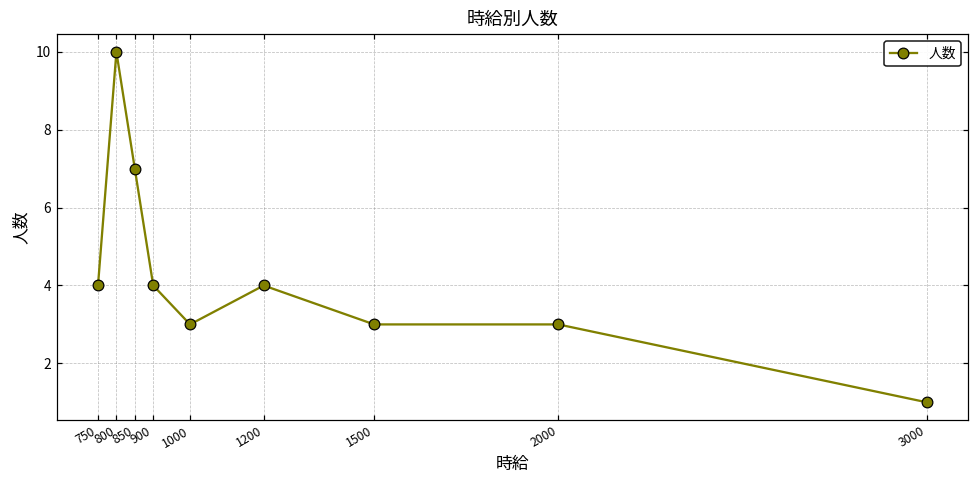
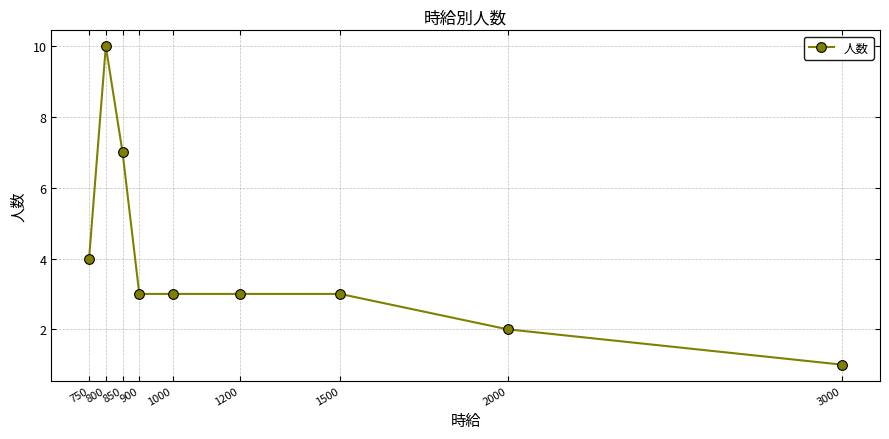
900: 4 -> 3
1200: 4 -> 3
2000: 3 -> 2
